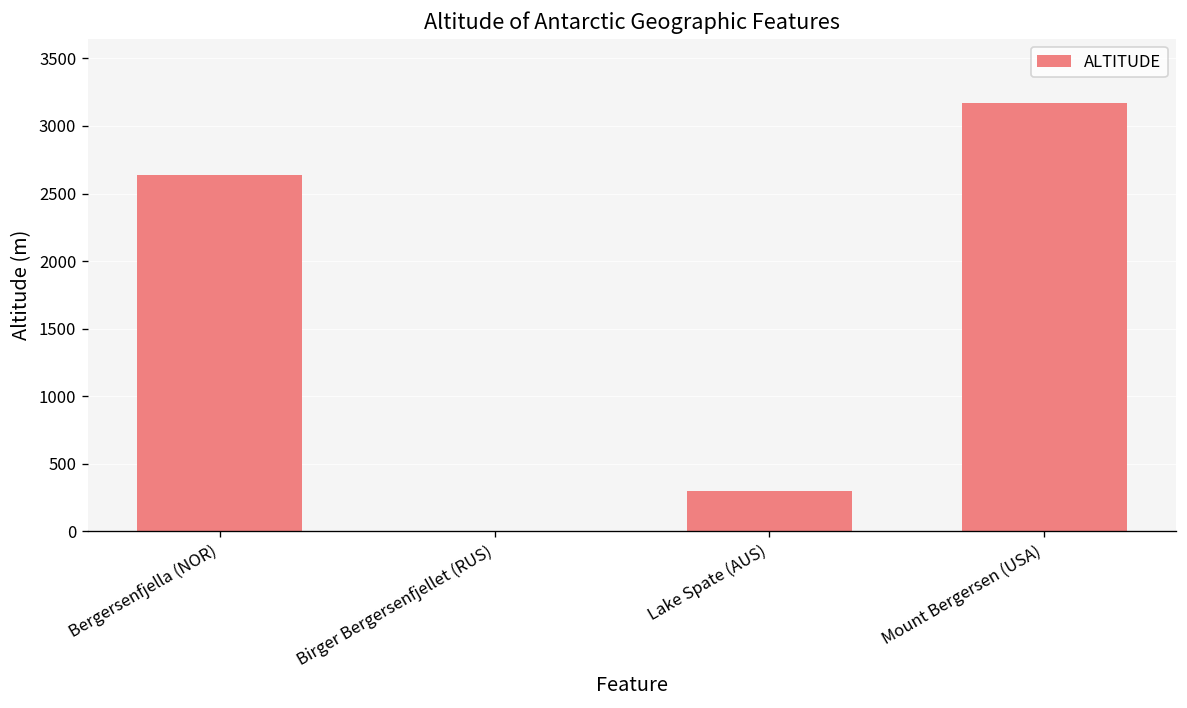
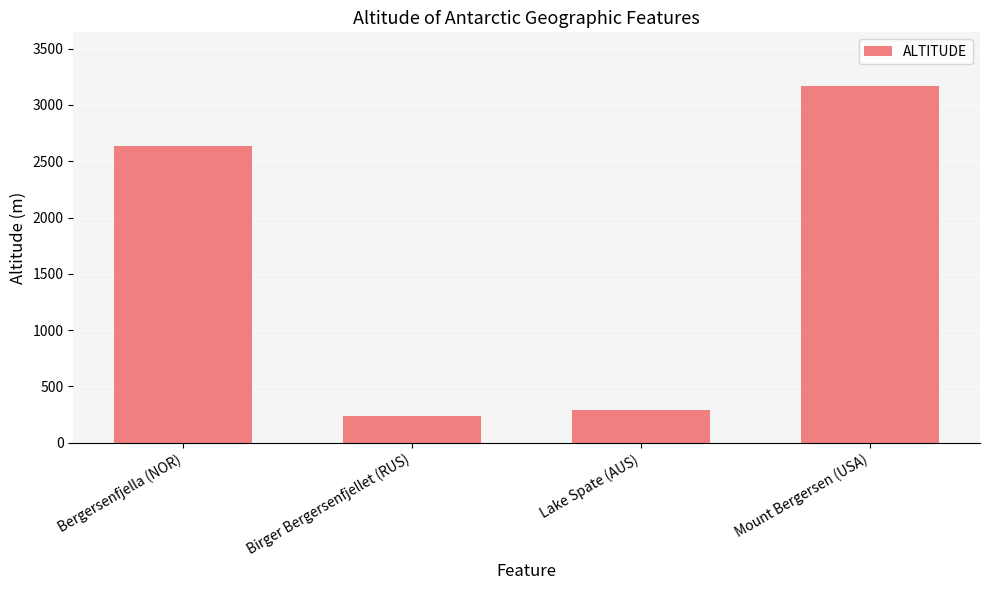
Birger Bergersenfjellet (RUS): 0 -> 230
